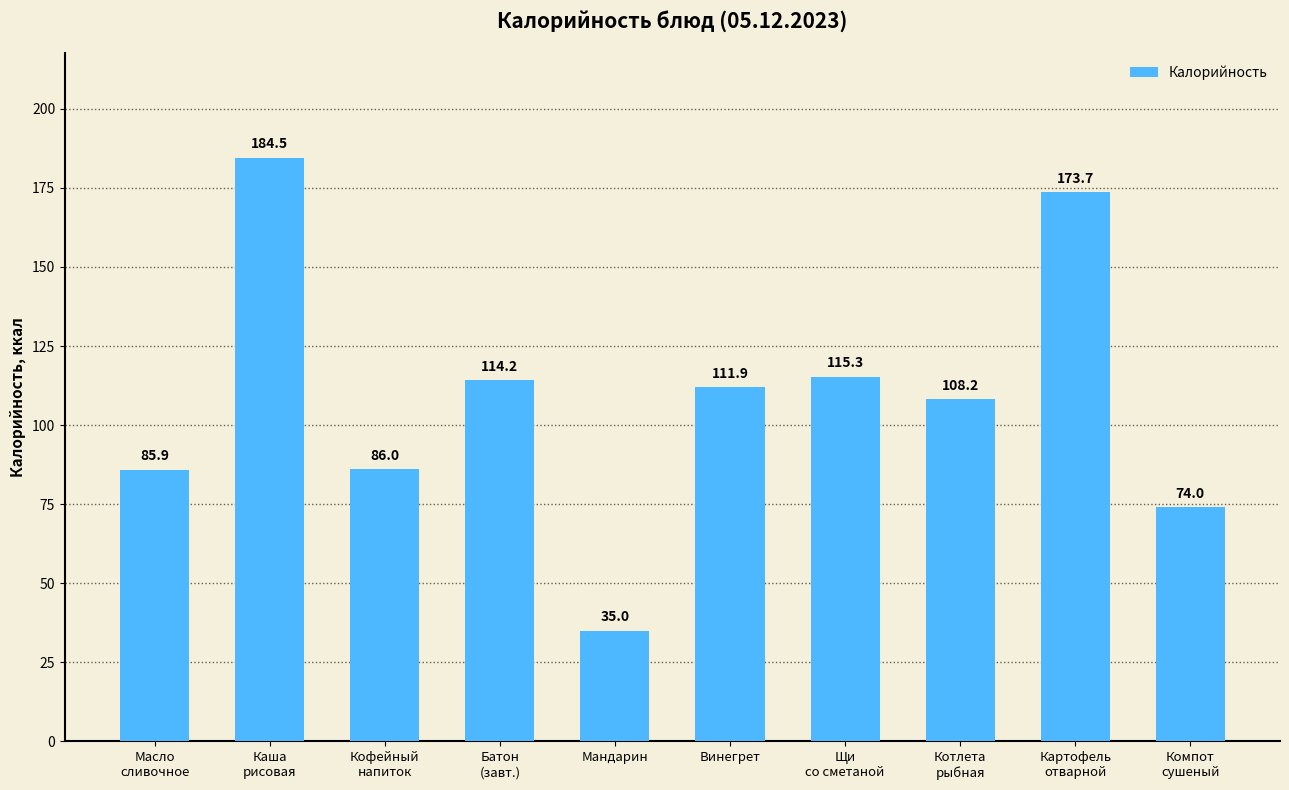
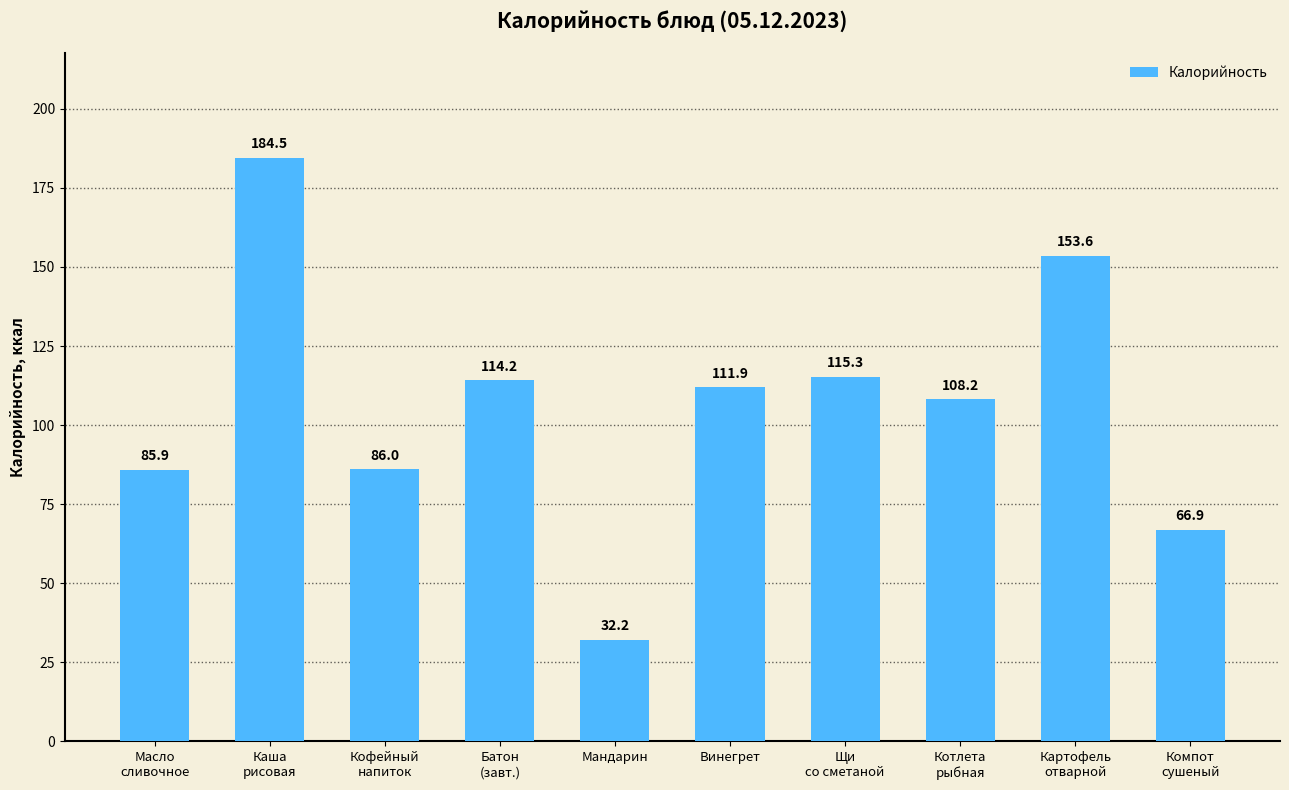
Мандарин: 35.0 -> 32.2
Картофель отварной: 173.7 -> 153.6
Компот сушеный: 74.0 -> 66.9
